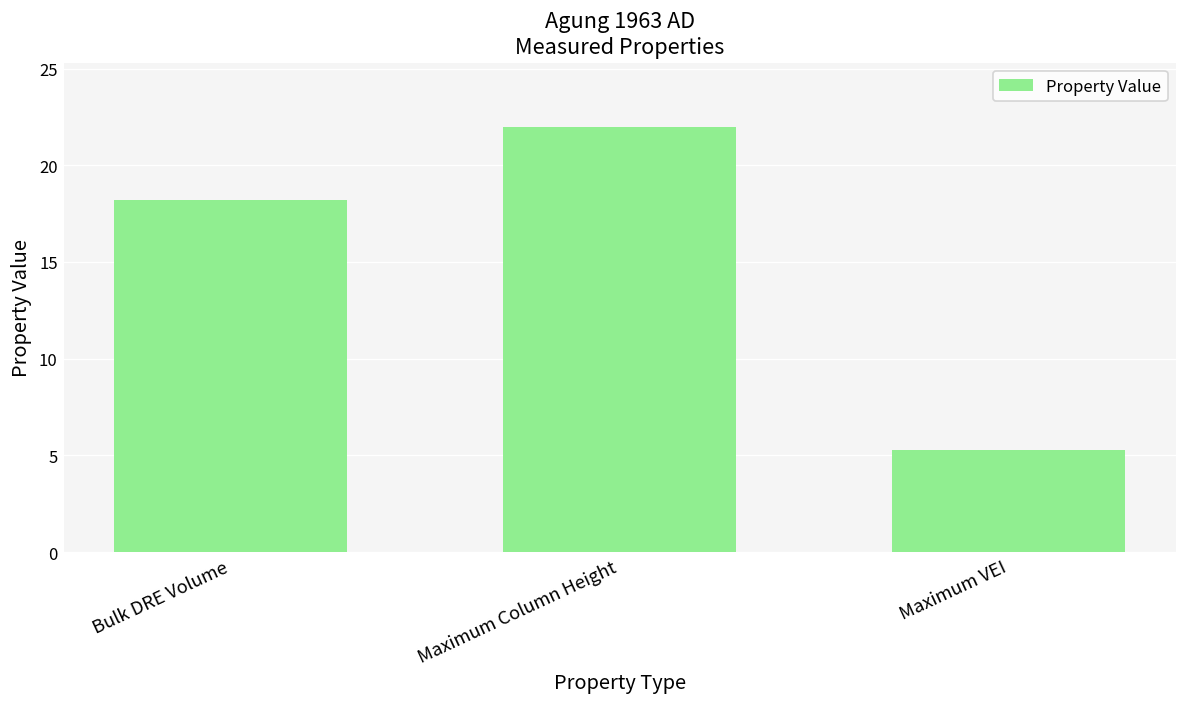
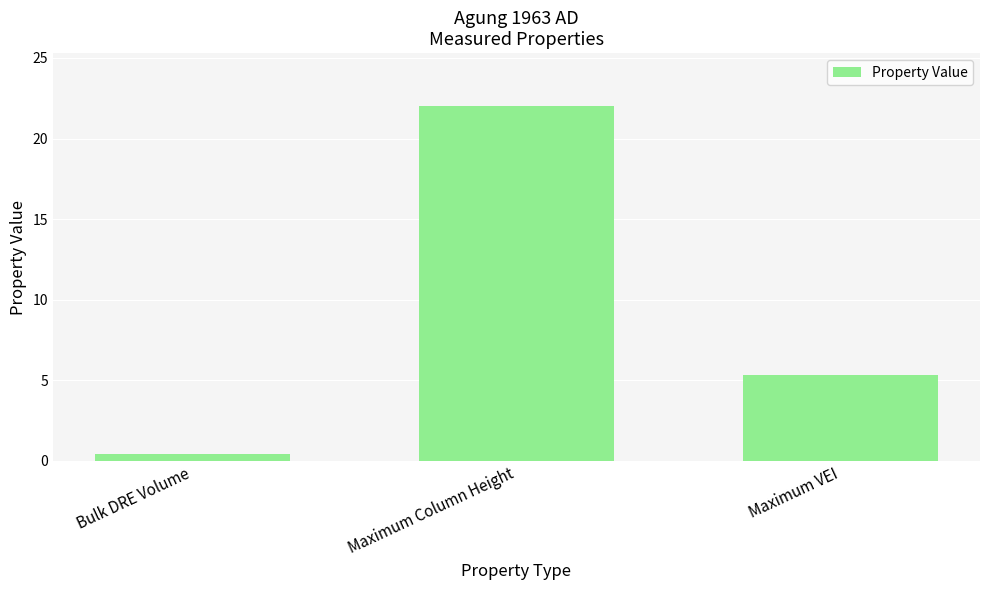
Bulk DRE Volume: 18.2 -> 0.4
